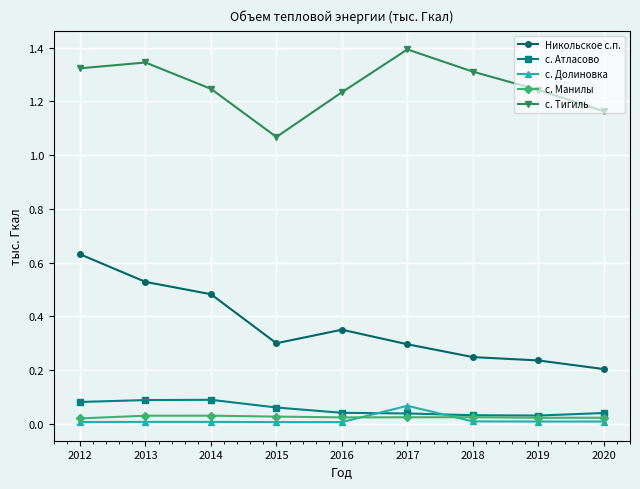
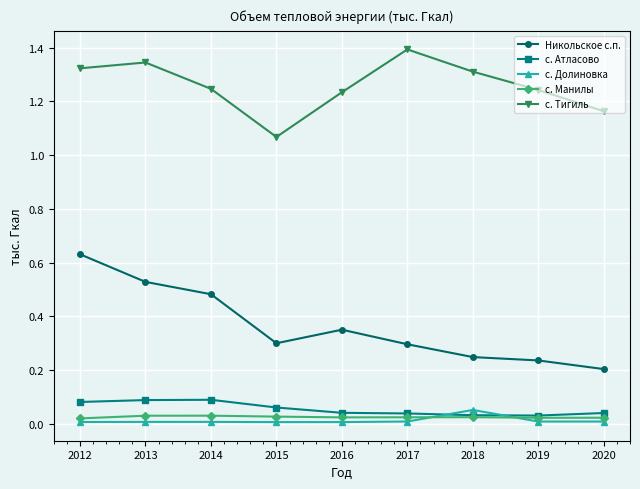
с. Долиновка, 2017: 0.07 -> 0.01
с. Долиновка, 2018: 0.01 -> 0.05
